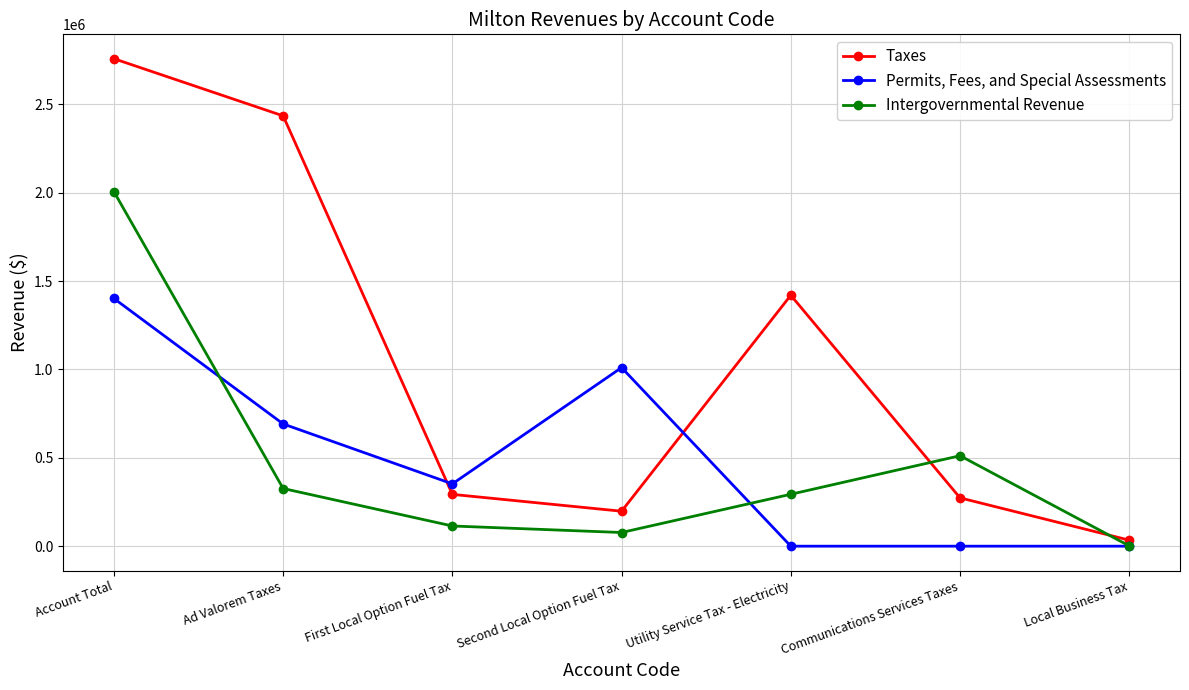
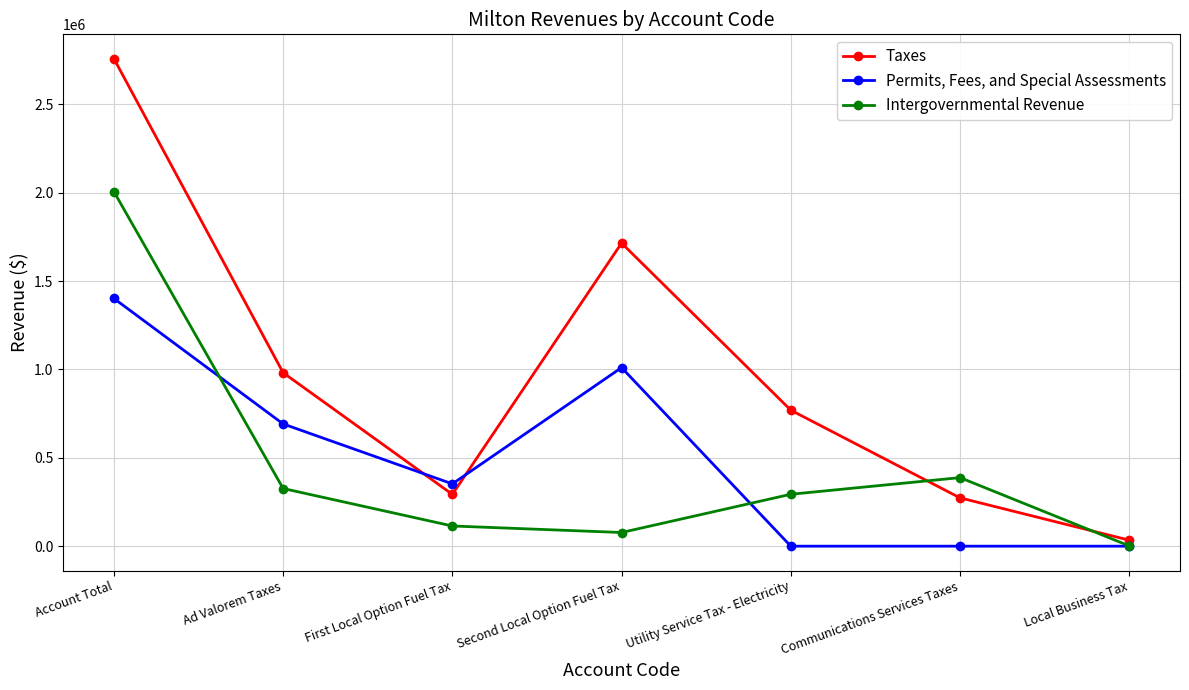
Taxes, Ad Valorem Taxes: 2440000 -> 980000
Taxes, Second Local Option Fuel Tax: 200000 -> 1720000
Taxes, Utility Service Tax - Electricity: 1420000 -> 770000
Intergovernmental Revenue, Communications Services Taxes: 510000 -> 390000
